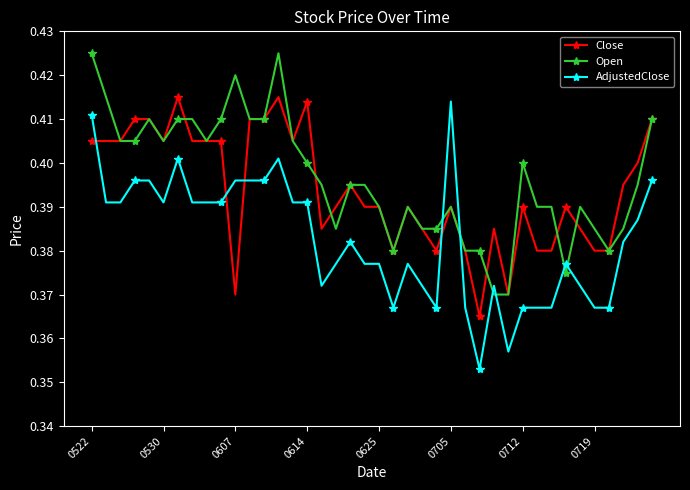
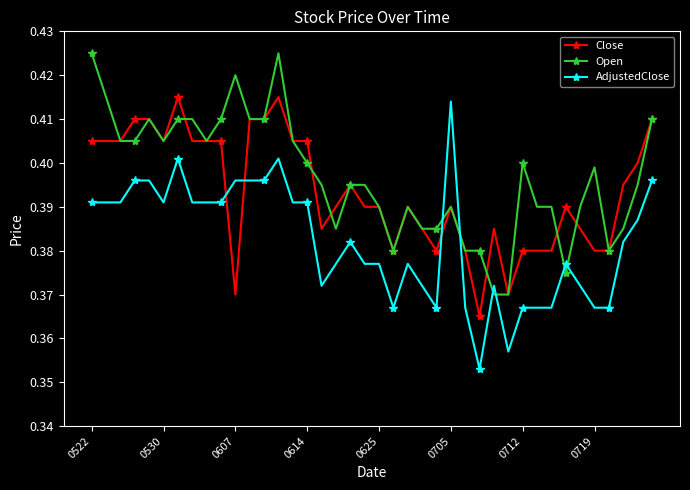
AdjustedClose, 0522: 0.411 -> 0.391
Close, 0614: 0.414 -> 0.405
Close, 0712: 0.39 -> 0.38
Open, 0719: 0.385 -> 0.399
